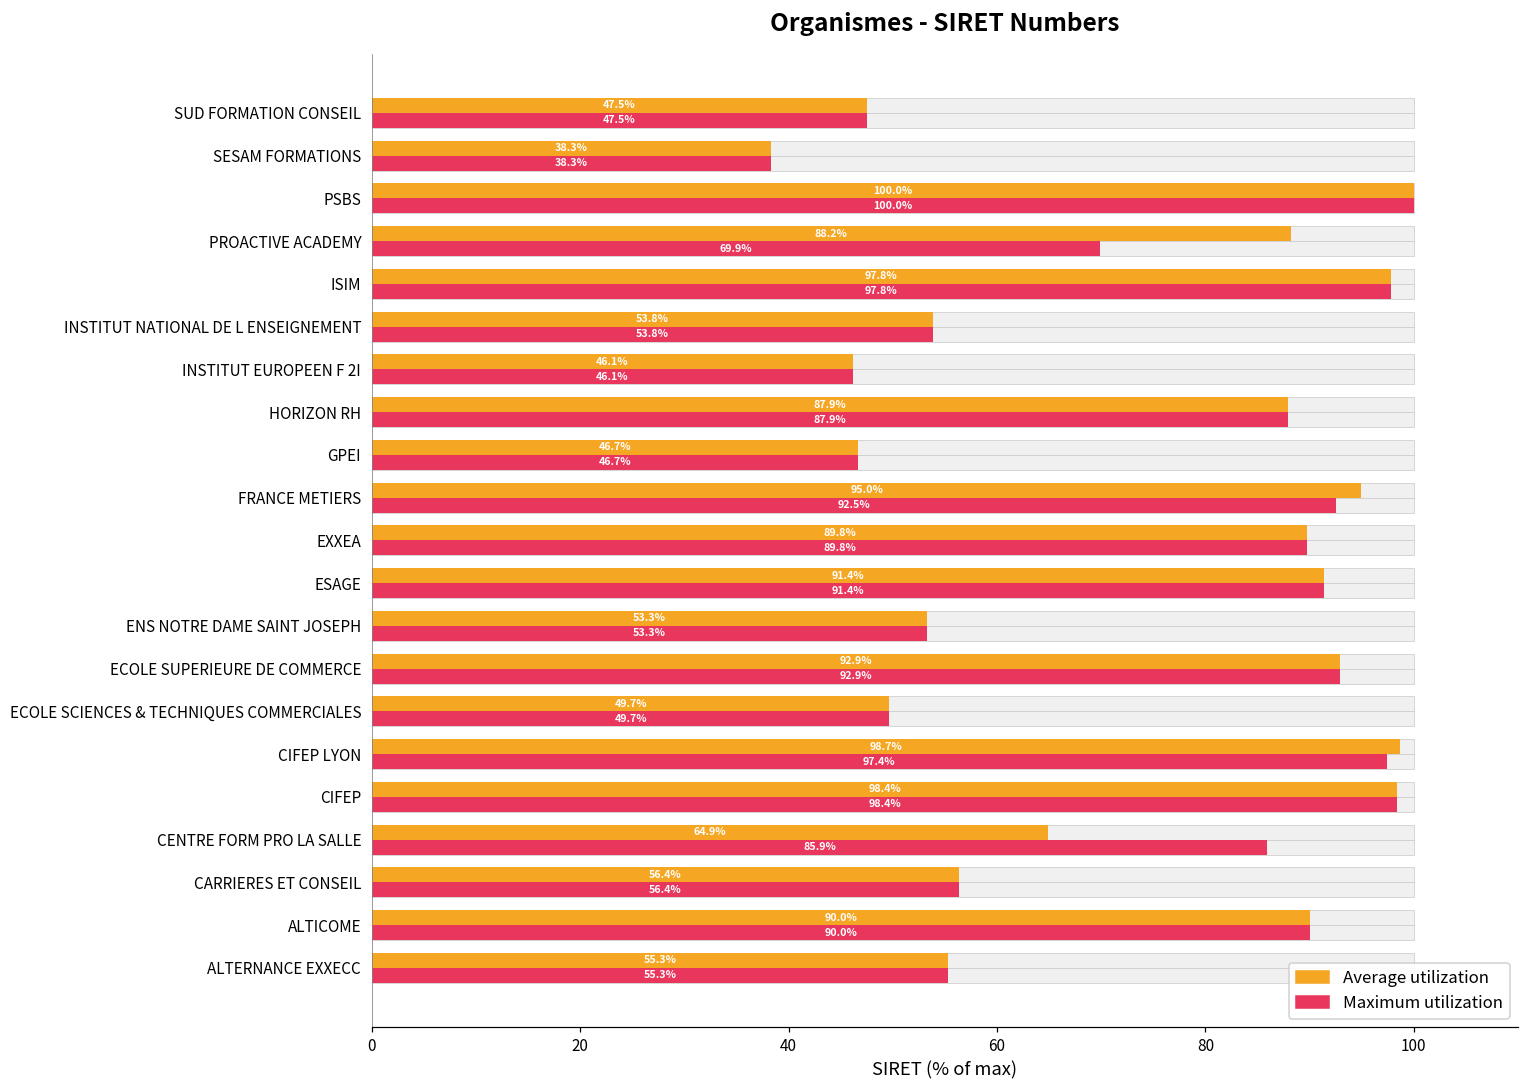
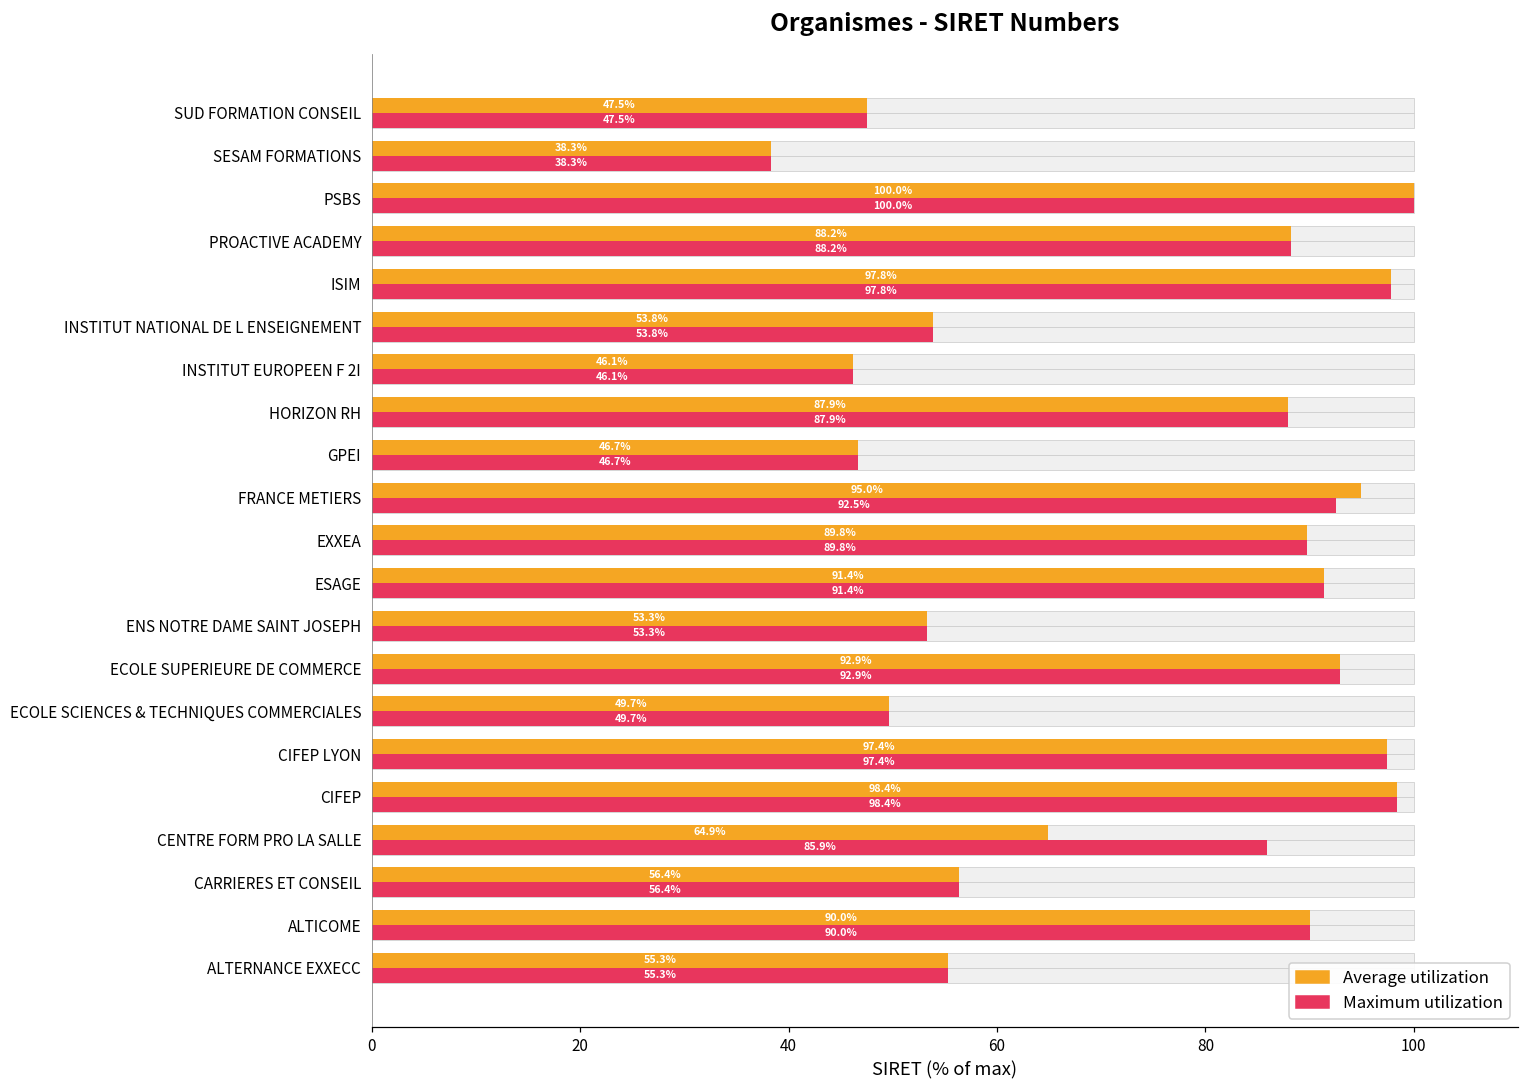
Maximum utilization, PROACTIVE ACADEMY: 69.9% -> 88.2%
Average utilization, CIFEP LYON: 98.7% -> 97.4%
